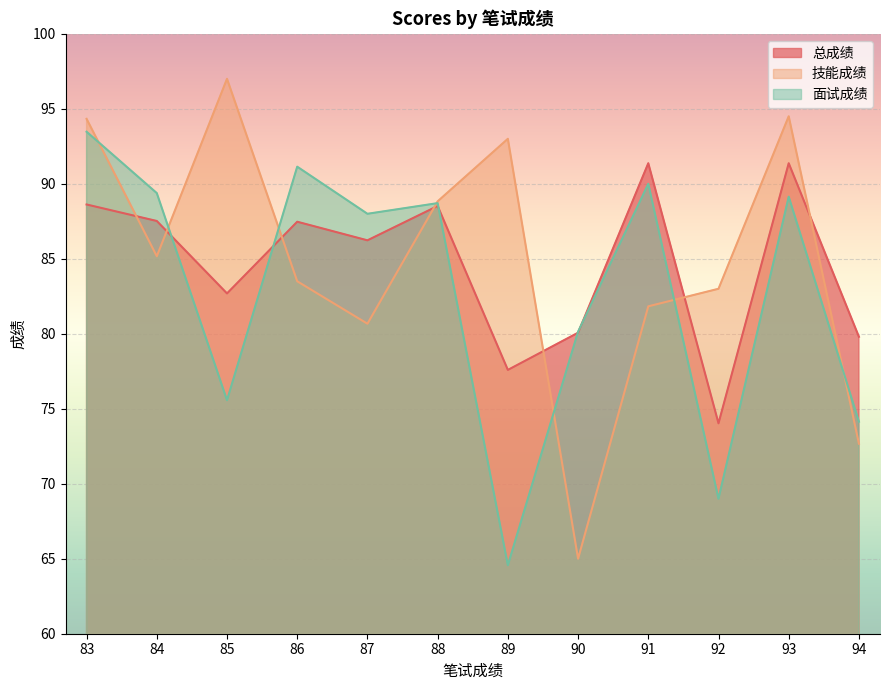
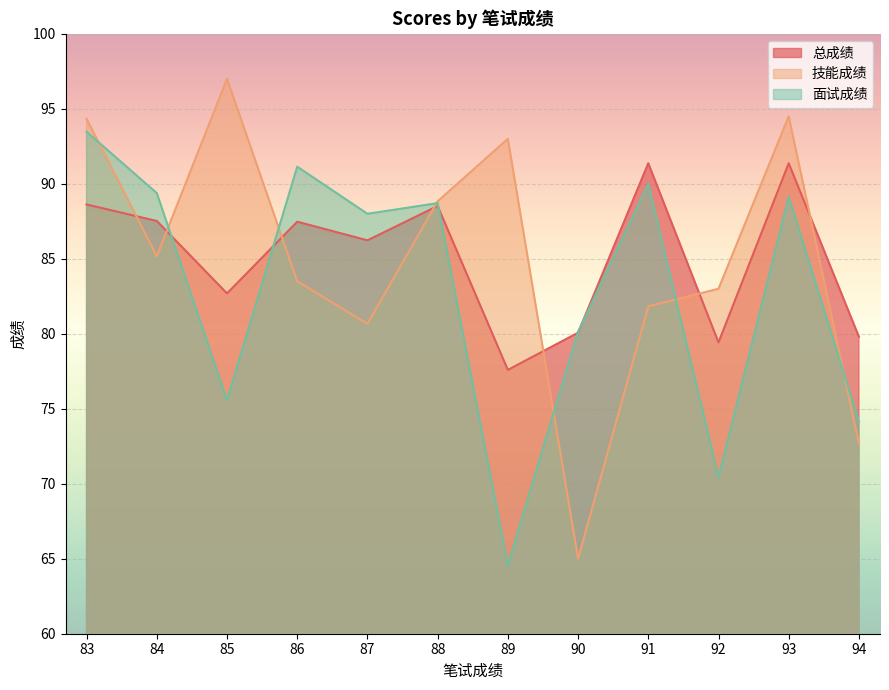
总成绩, 92: 74.0 -> 79.4
面试成绩, 92: 69.0 -> 70.4
